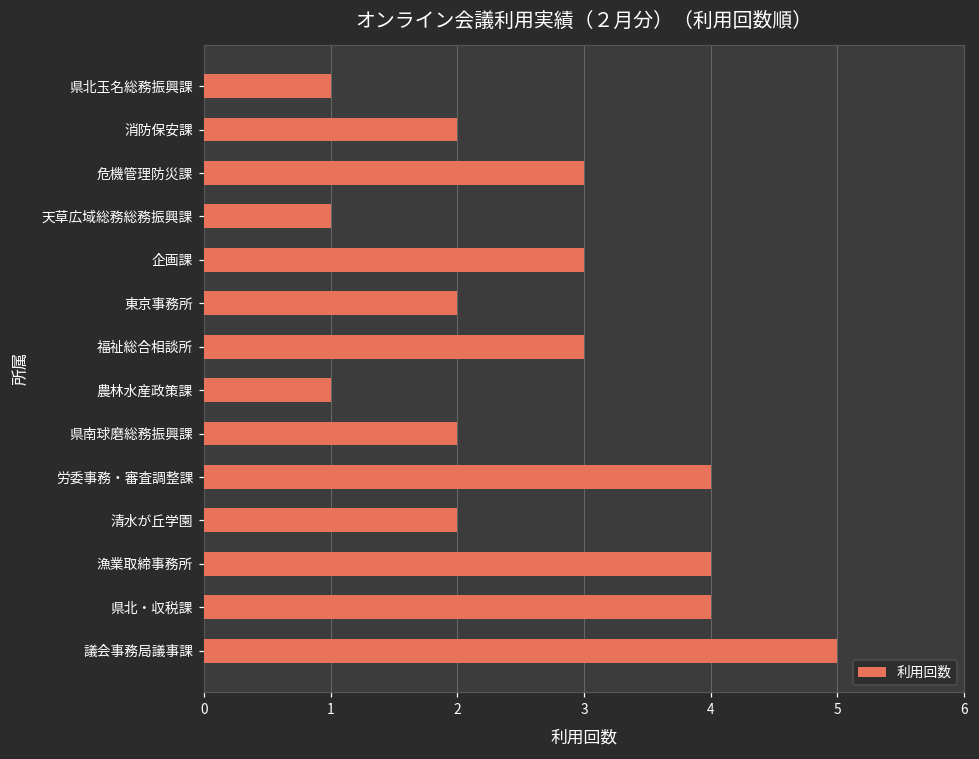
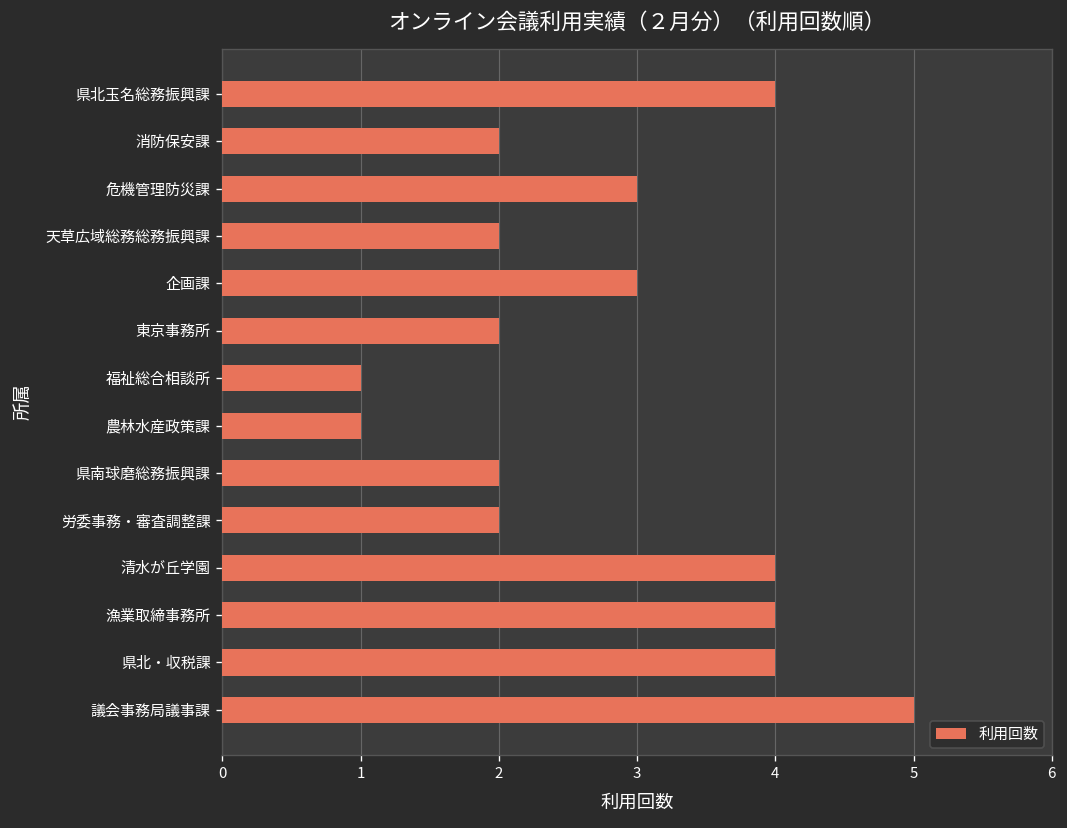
県北玉名総務振興課: 1 -> 4
天草広域総務総務振興課: 1 -> 2
福祉総合相談所: 3 -> 1
労委事務・審査調整課: 4 -> 2
清水が丘学園: 2 -> 4
